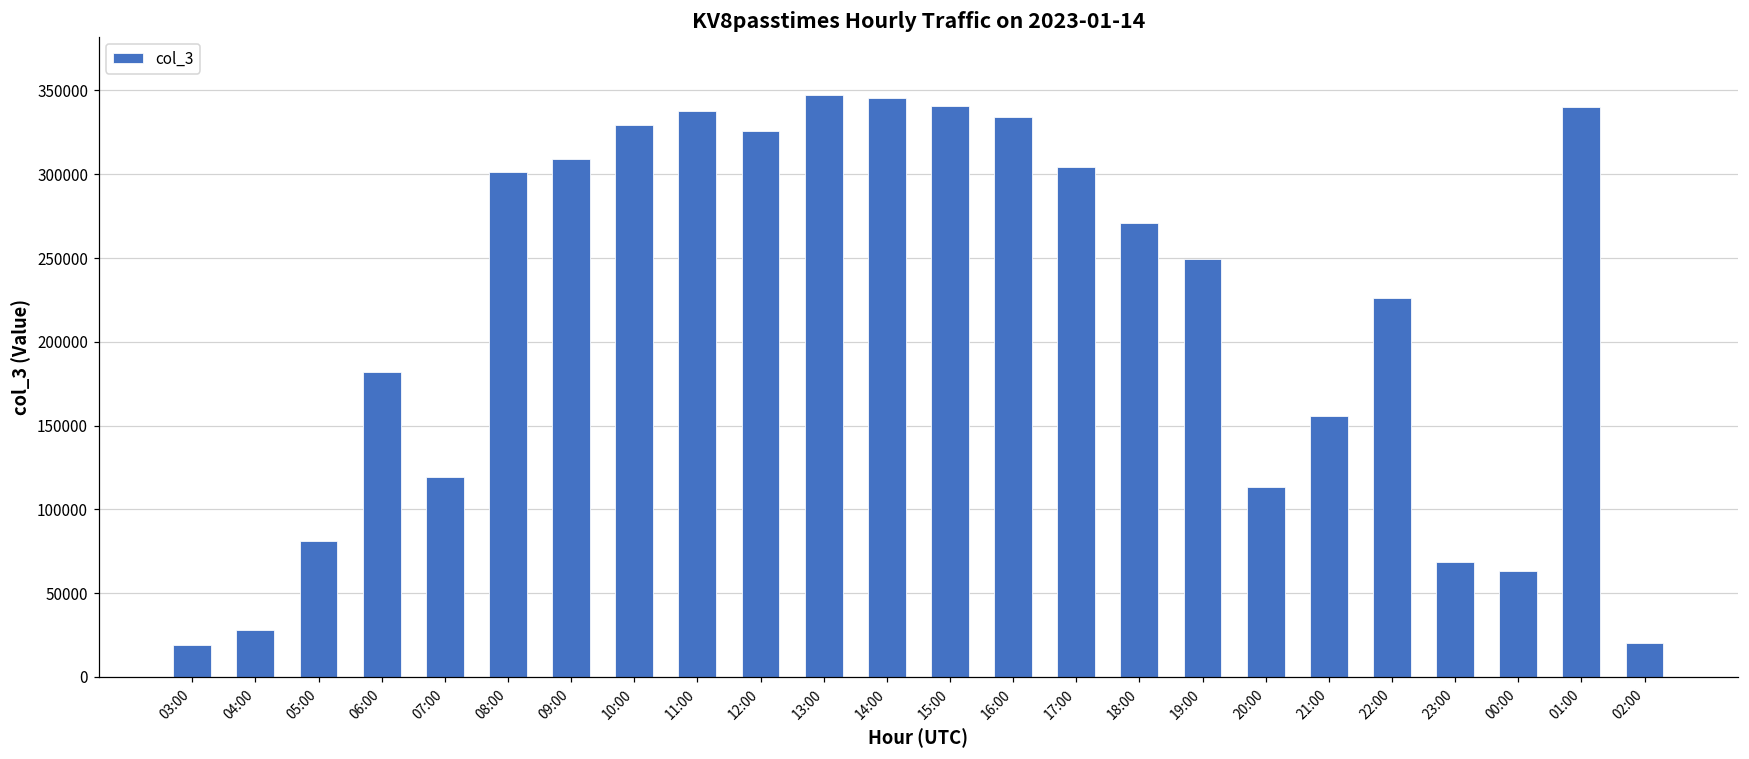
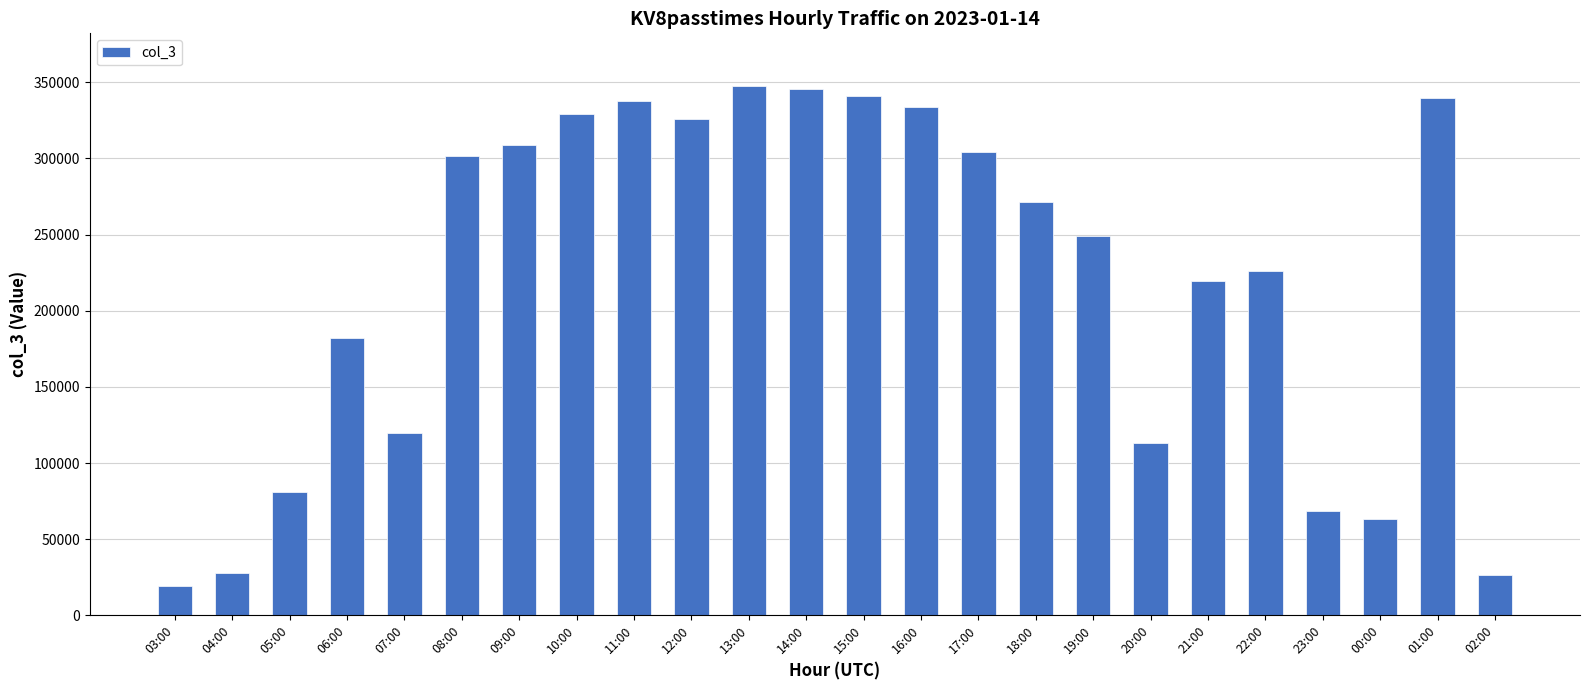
21:00: 156000 -> 220000
02:00: 20000 -> 26000
